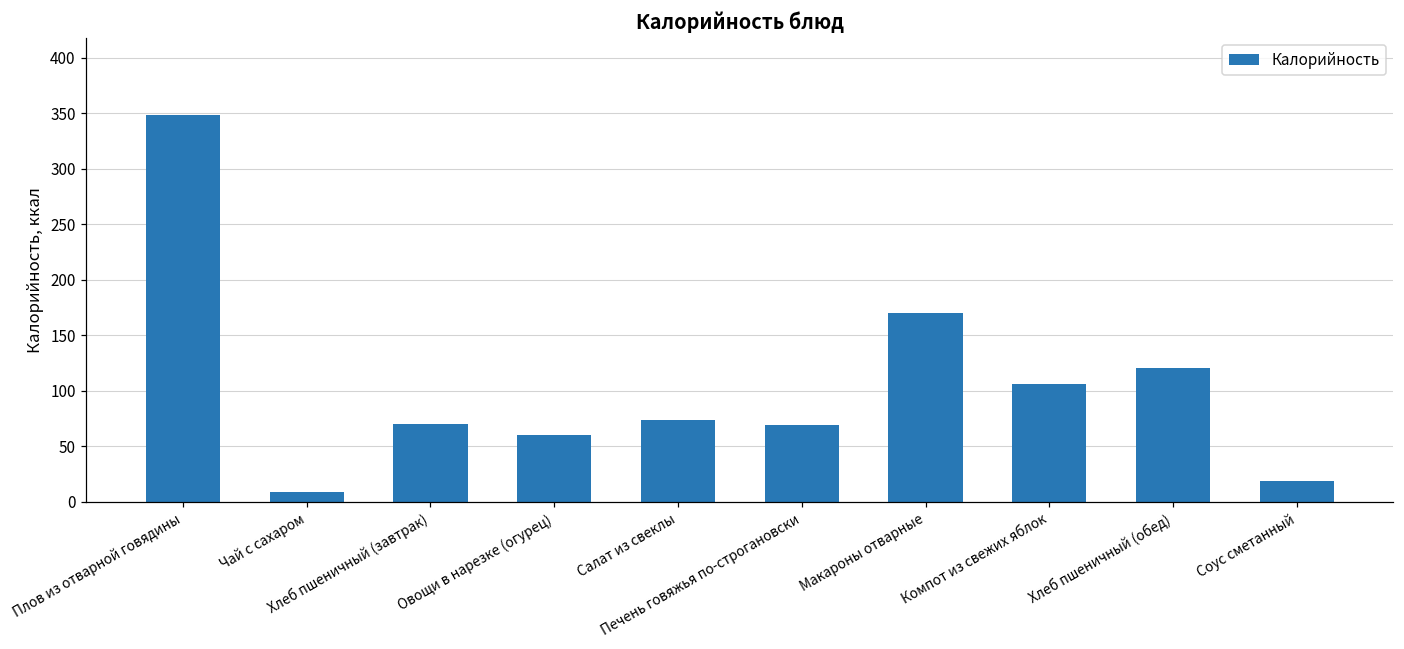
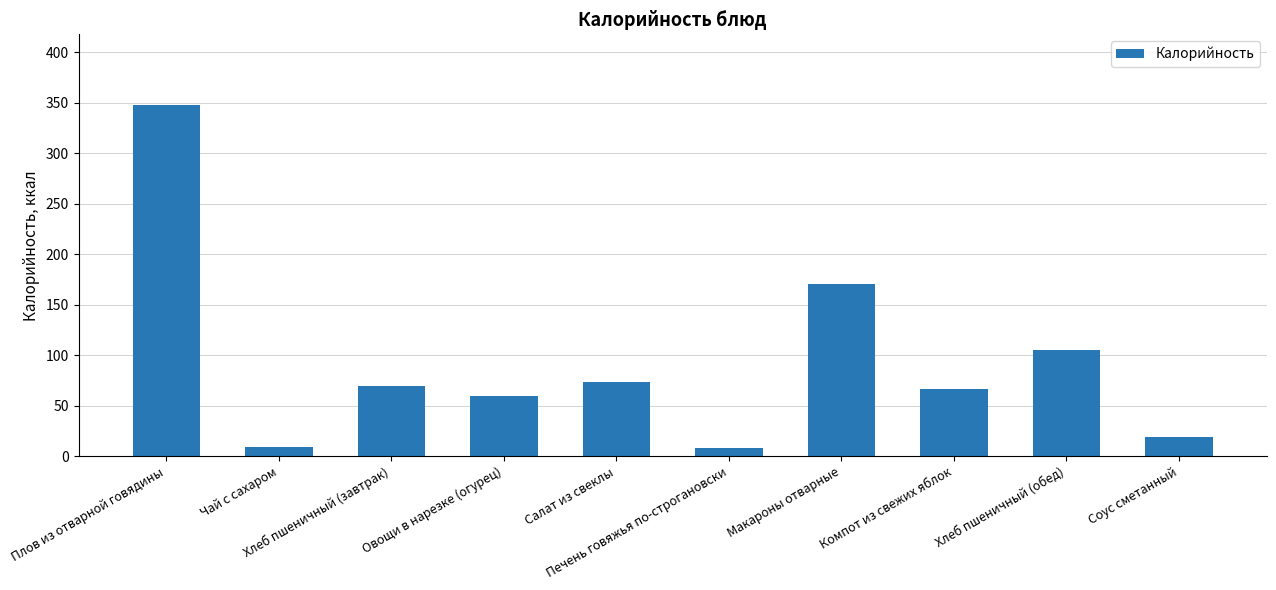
Печень говяжья по-строгановски: 70 -> 8
Компот из свежих яблок: 106 -> 67
Хлеб пшеничный (обед): 120 -> 106
